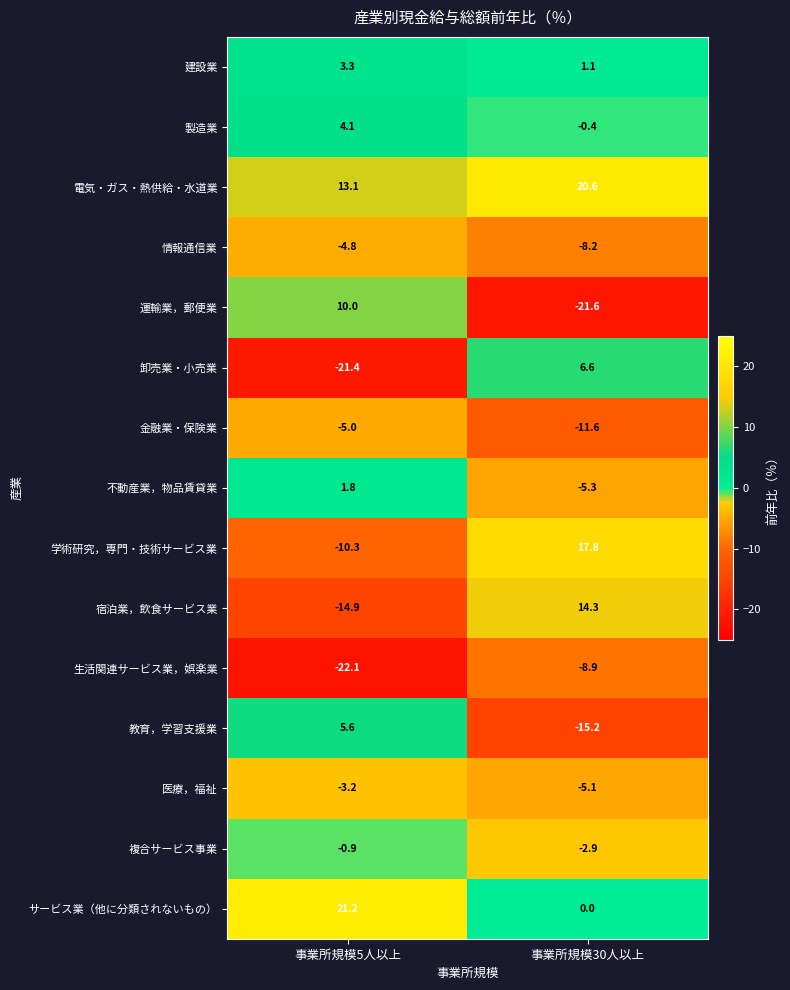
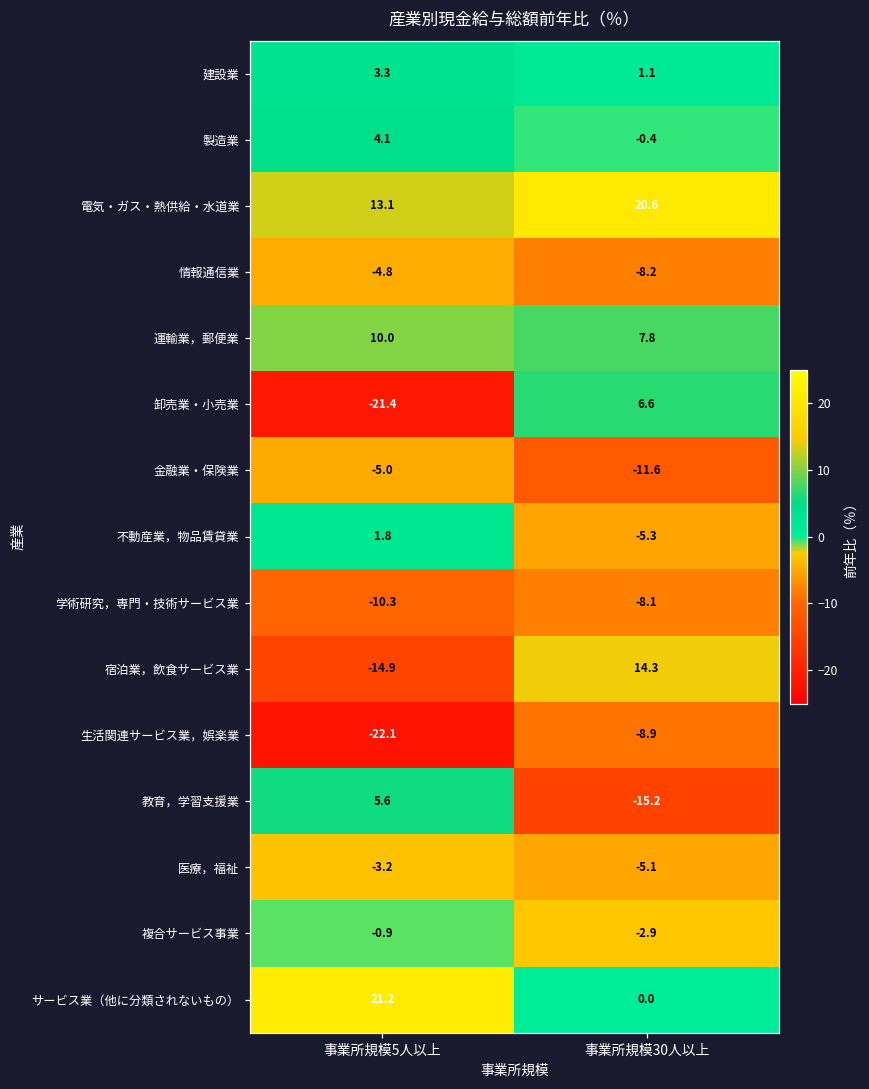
運輸業，郵便業, 事業所規模30人以上: -21.6 -> 7.8
学術研究，専門・技術サービス業, 事業所規模30人以上: 17.8 -> -8.1
